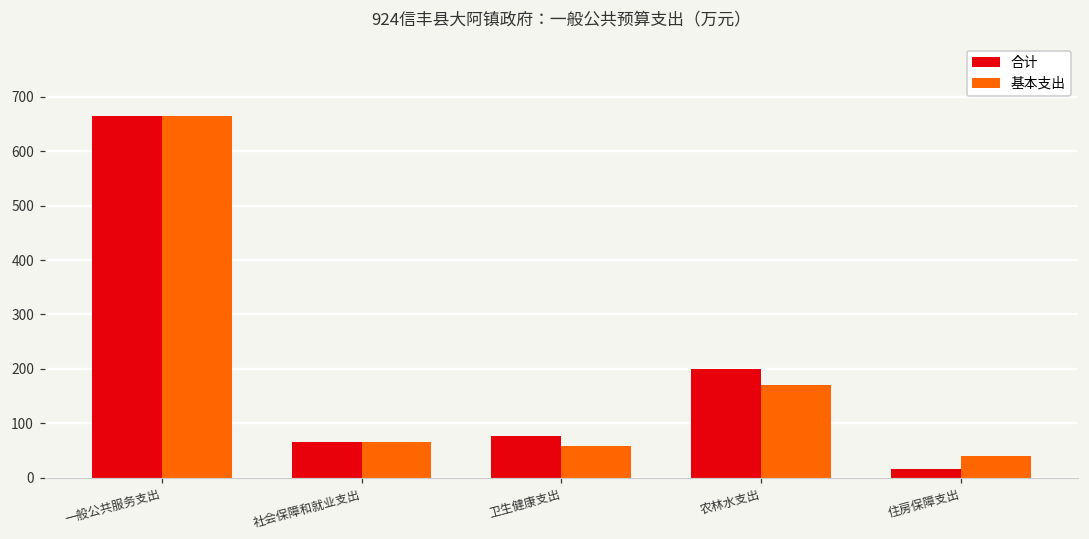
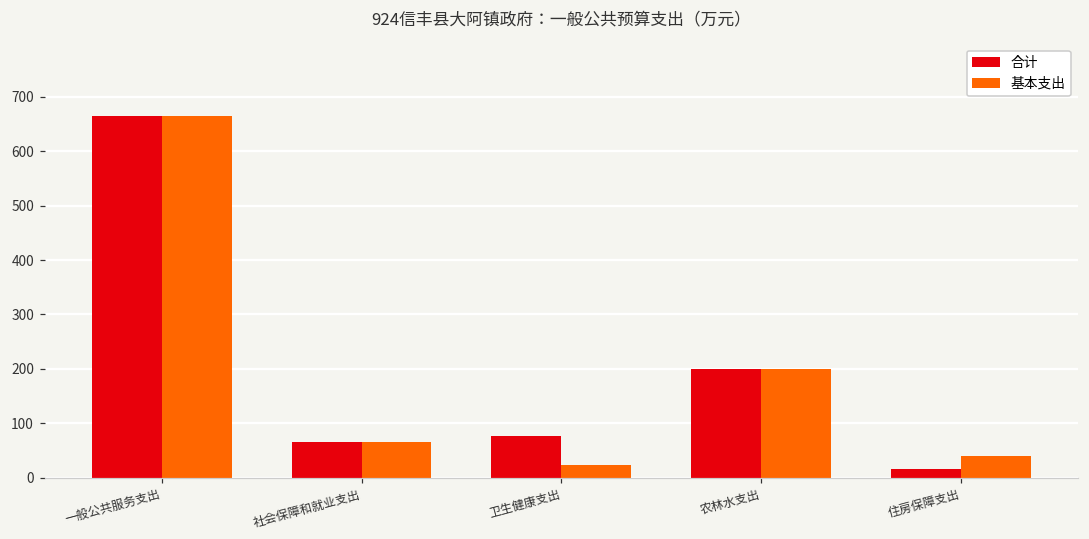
基本支出, 卫生健康支出: 60 -> 20
基本支出, 农林水支出: 170 -> 200
